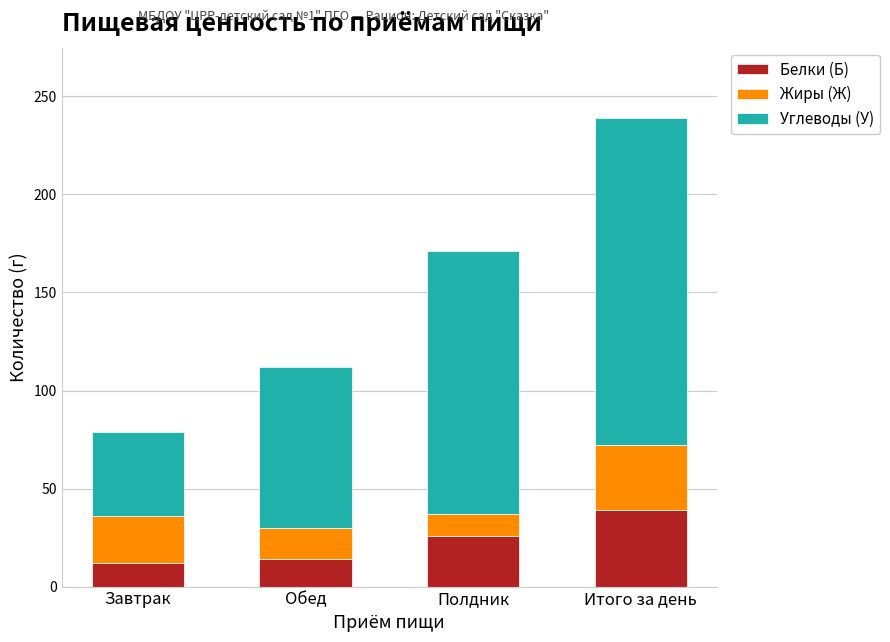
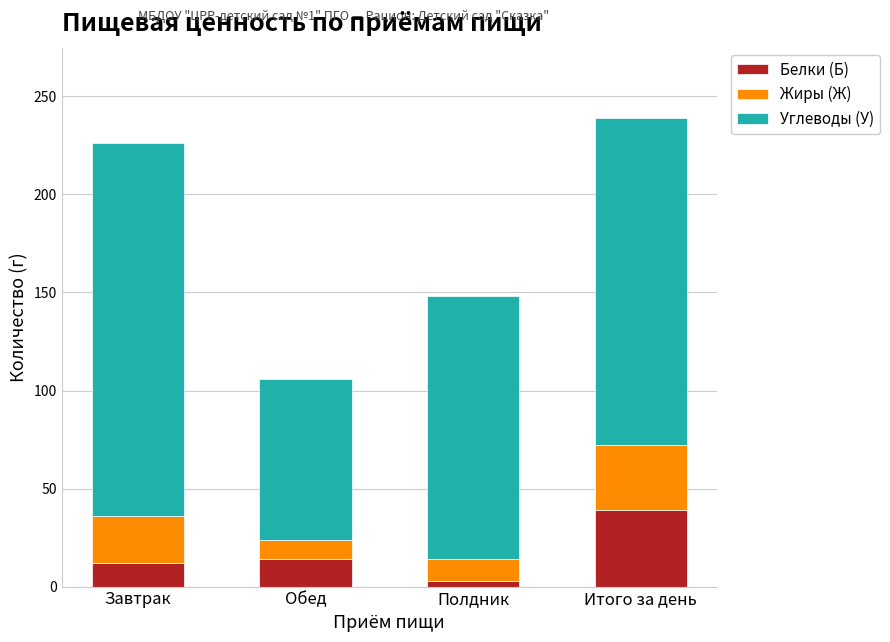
Углеводы (У), Завтрак: 43 -> 190
Жиры (Ж), Обед: 16 -> 10
Белки (Б), Полдник: 26 -> 3
